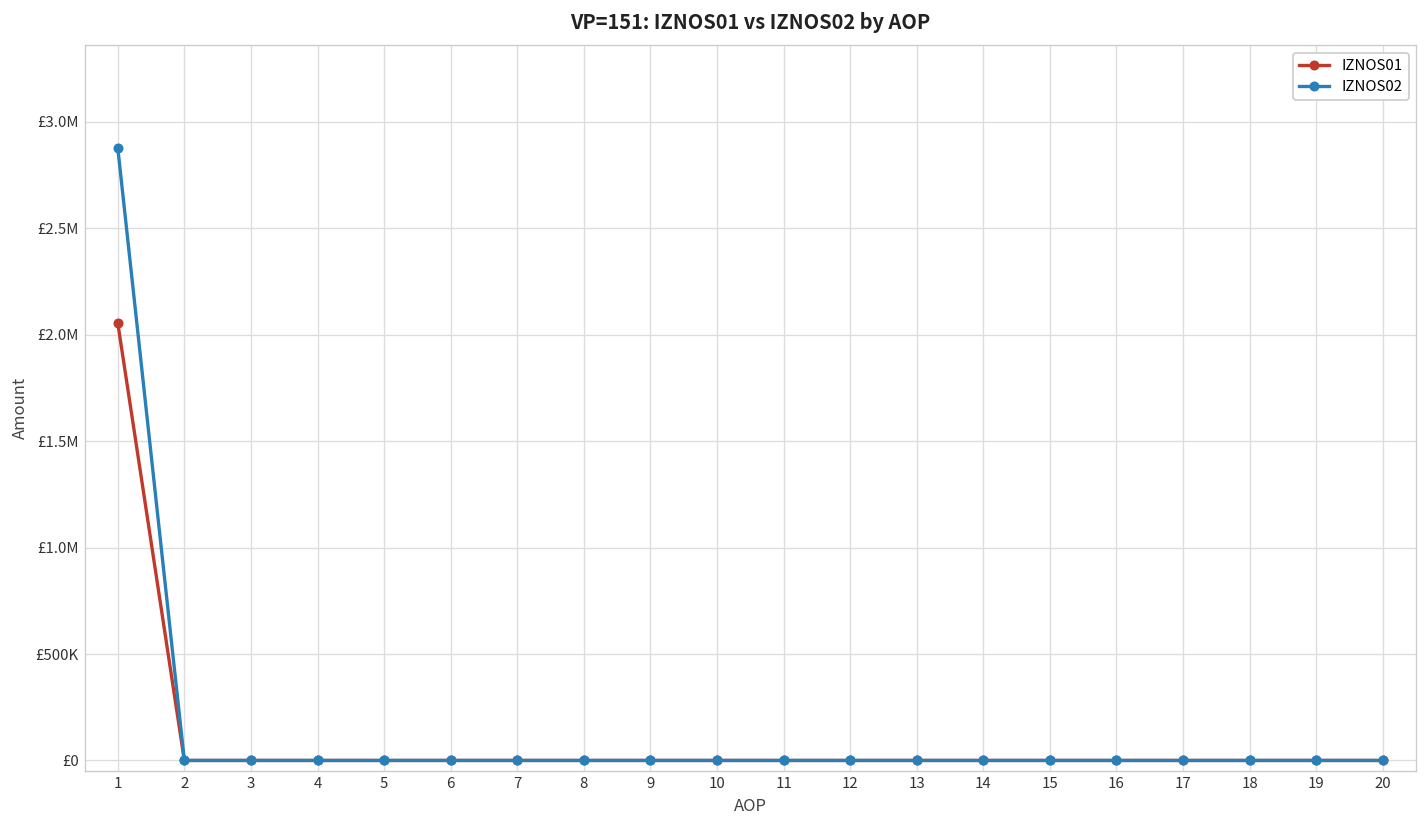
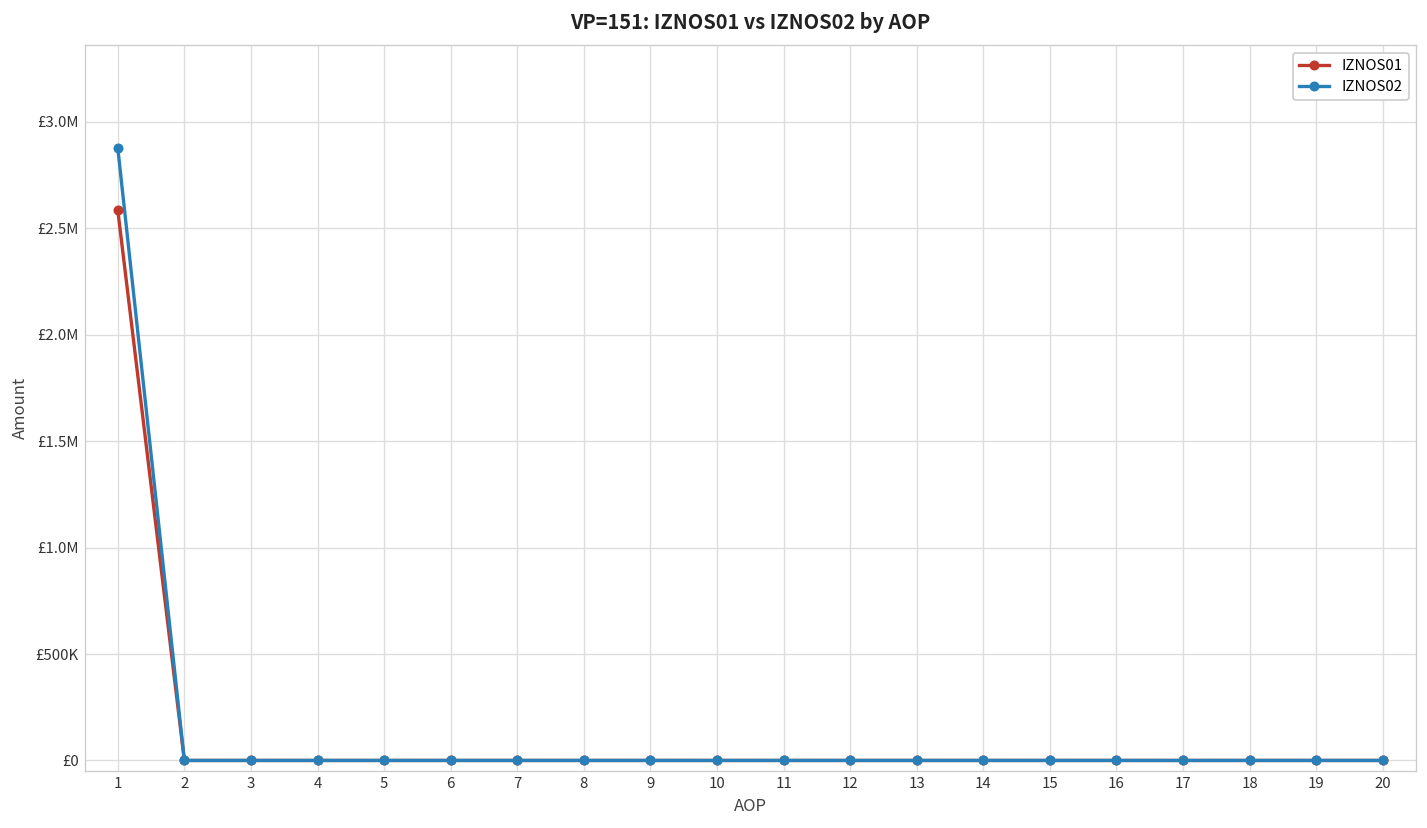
IZNOS01, 1: £2050000 -> £2580000
